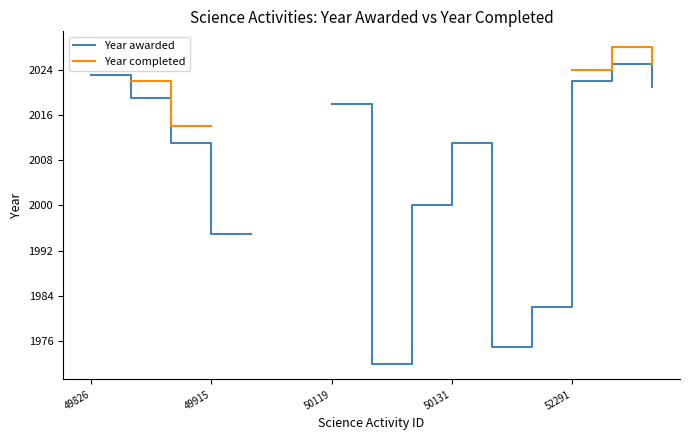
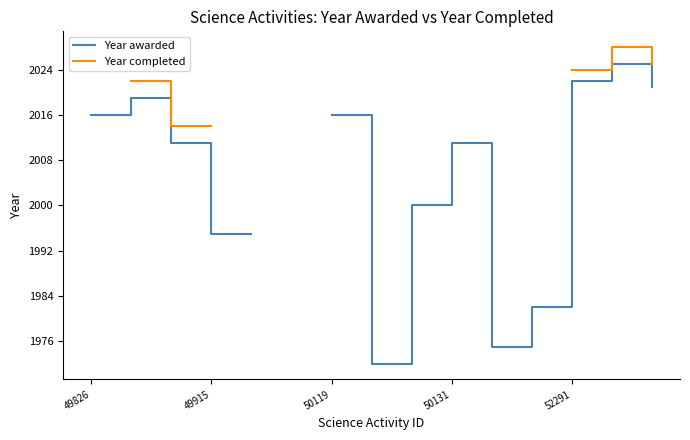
Year awarded, 49826: 2023 -> 2016
Year awarded, 50119: 2018 -> 2016
